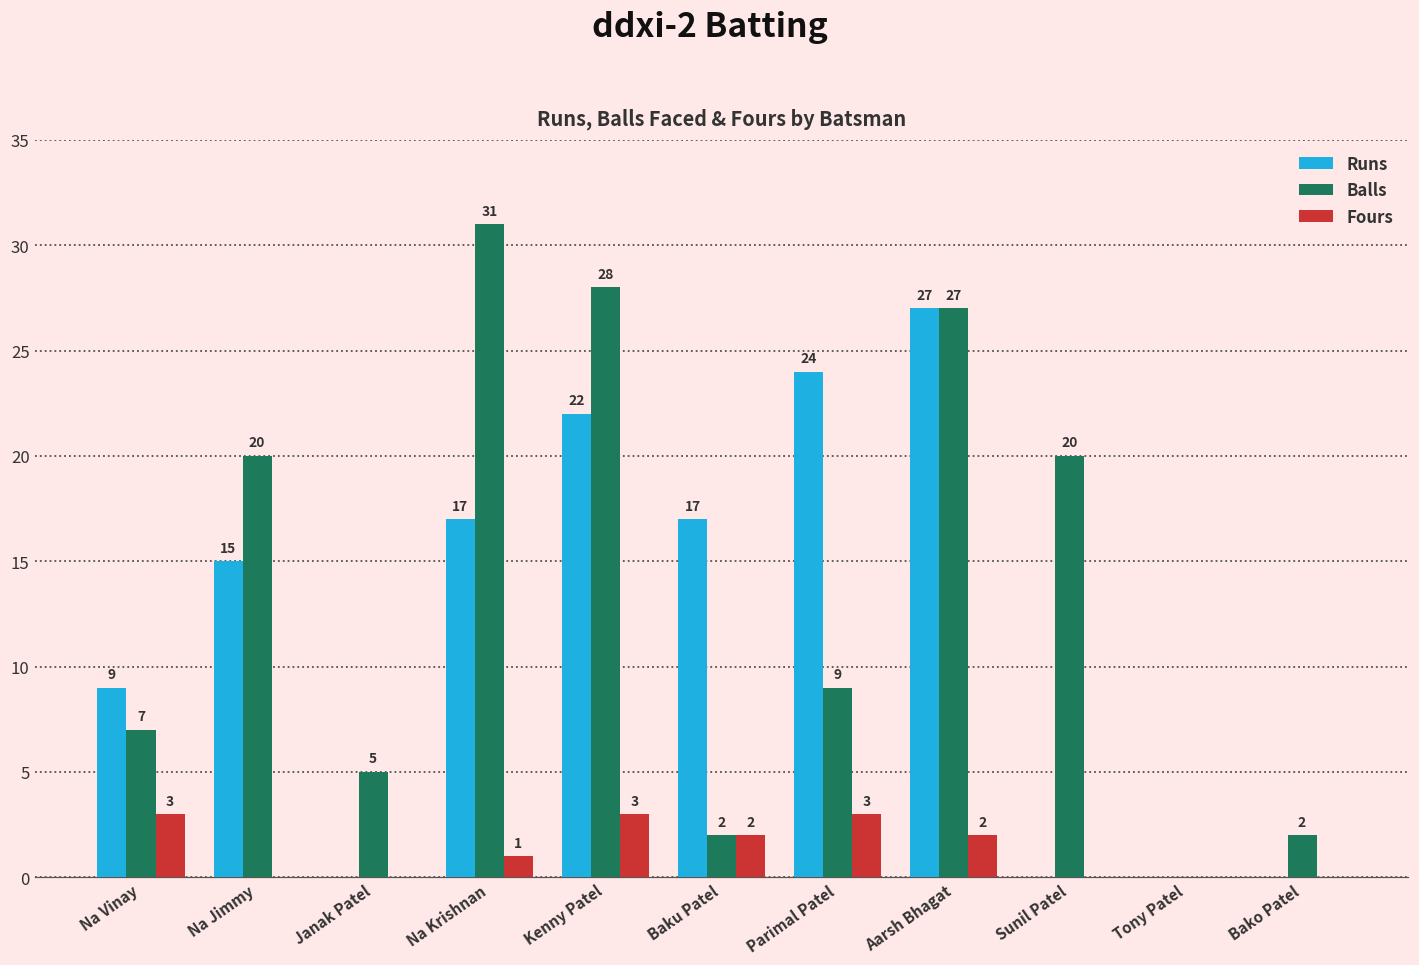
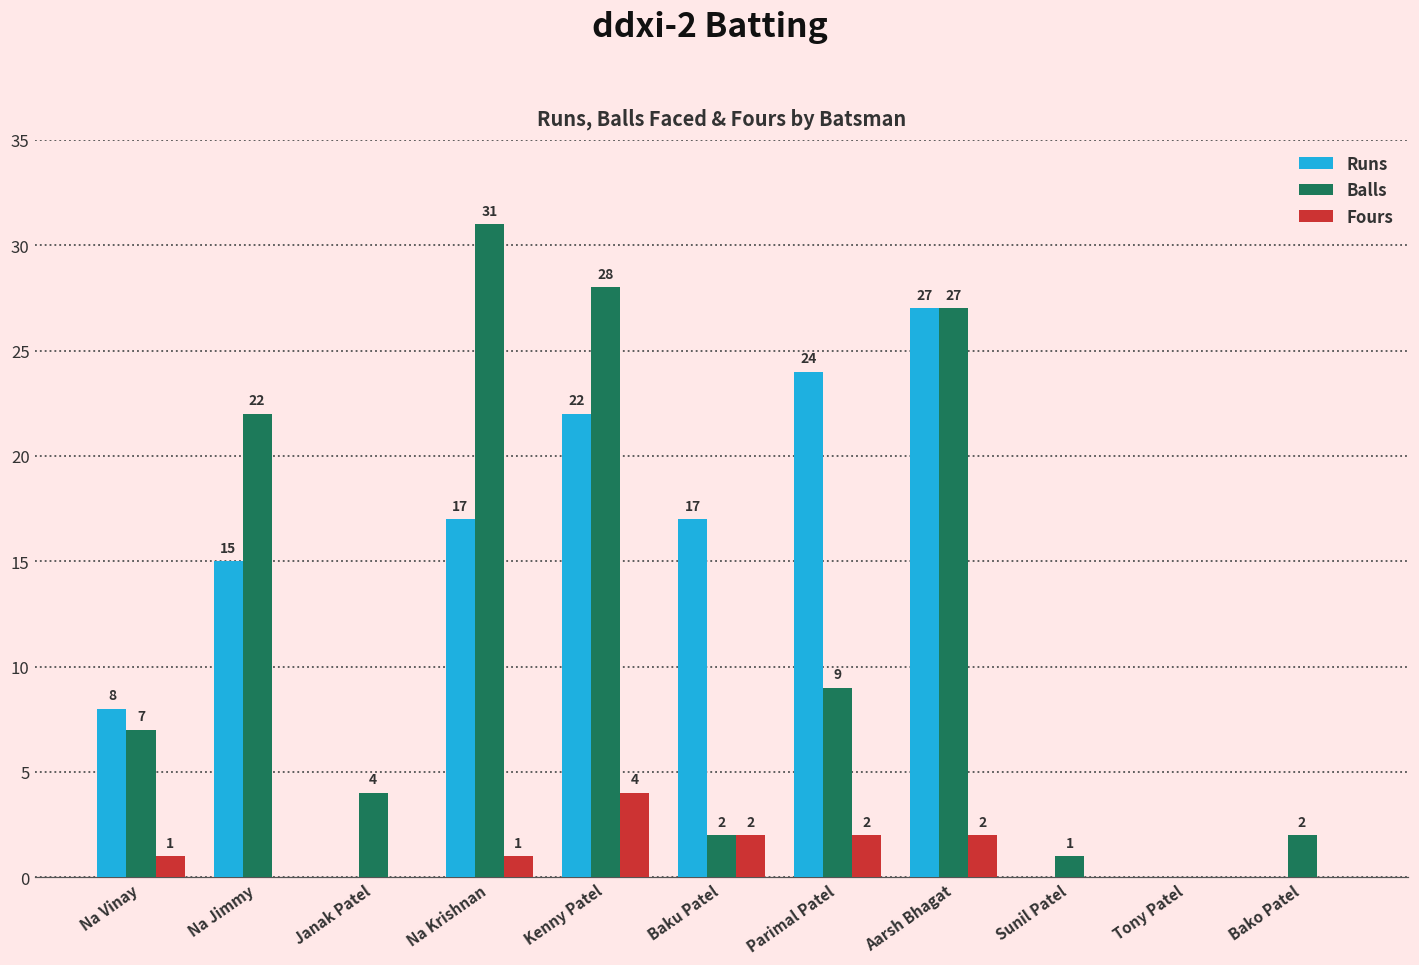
Runs, Na Vinay: 9 -> 8
Fours, Na Vinay: 3 -> 1
Balls, Na Jimmy: 20 -> 22
Balls, Janak Patel: 5 -> 4
Fours, Kenny Patel: 3 -> 4
Fours, Parimal Patel: 3 -> 2
Balls, Sunil Patel: 20 -> 1
